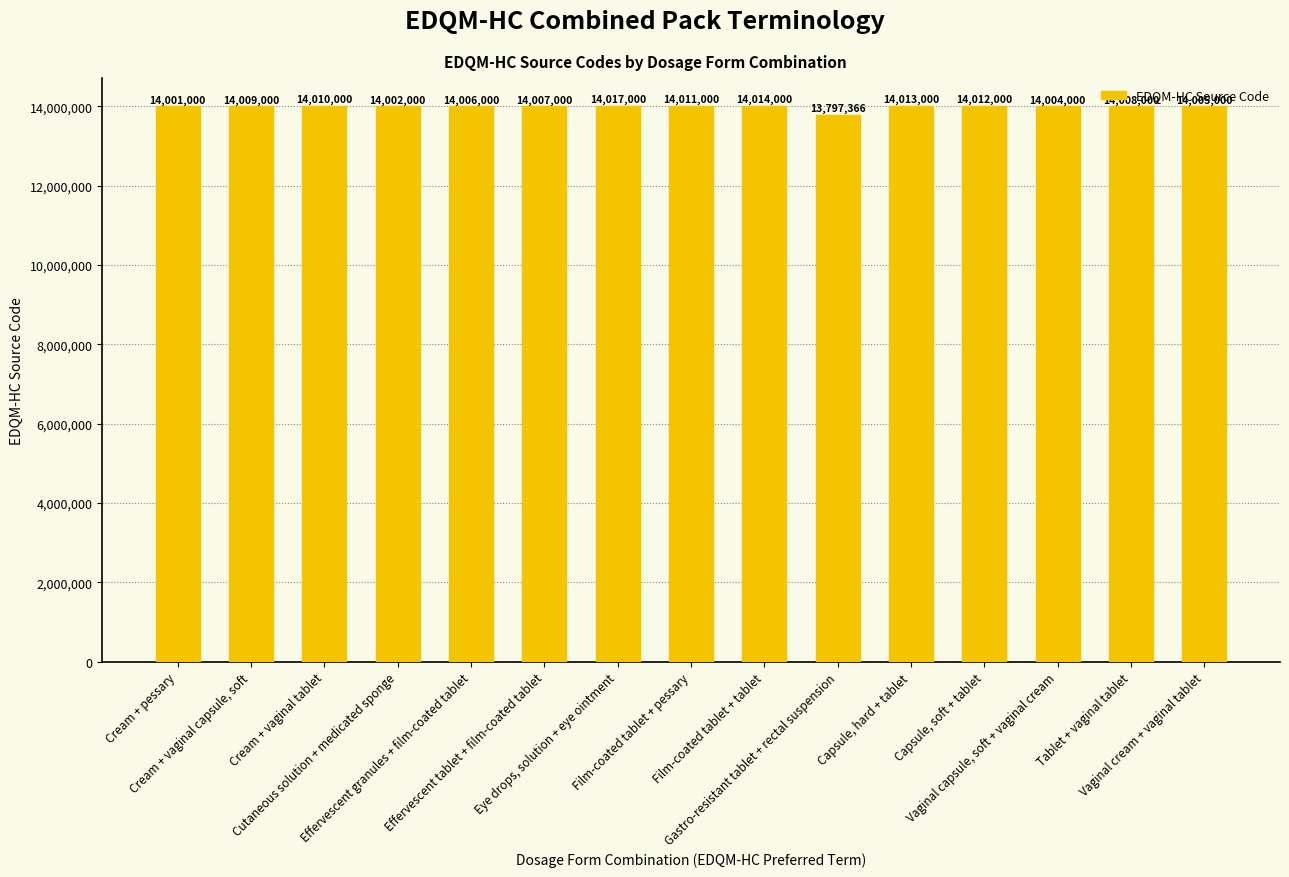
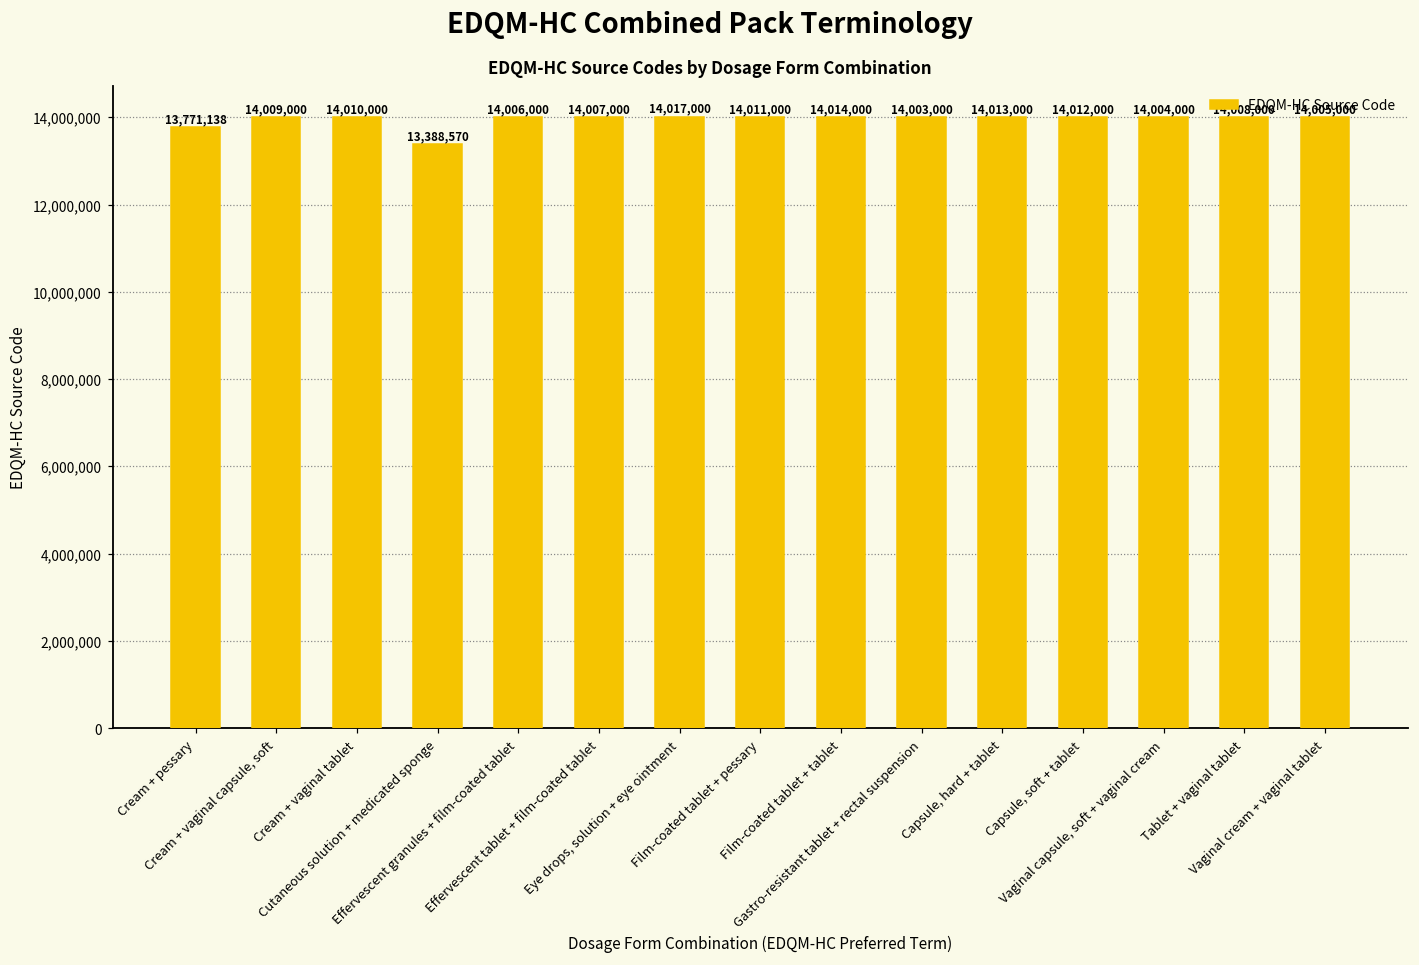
Cream + pessary: 14,001,000 -> 13,771,138
Cutaneous solution + medicated sponge: 14,002,000 -> 13,388,570
Gastro-resistant tablet + rectal suspension: 13,797,366 -> 14,003,000
